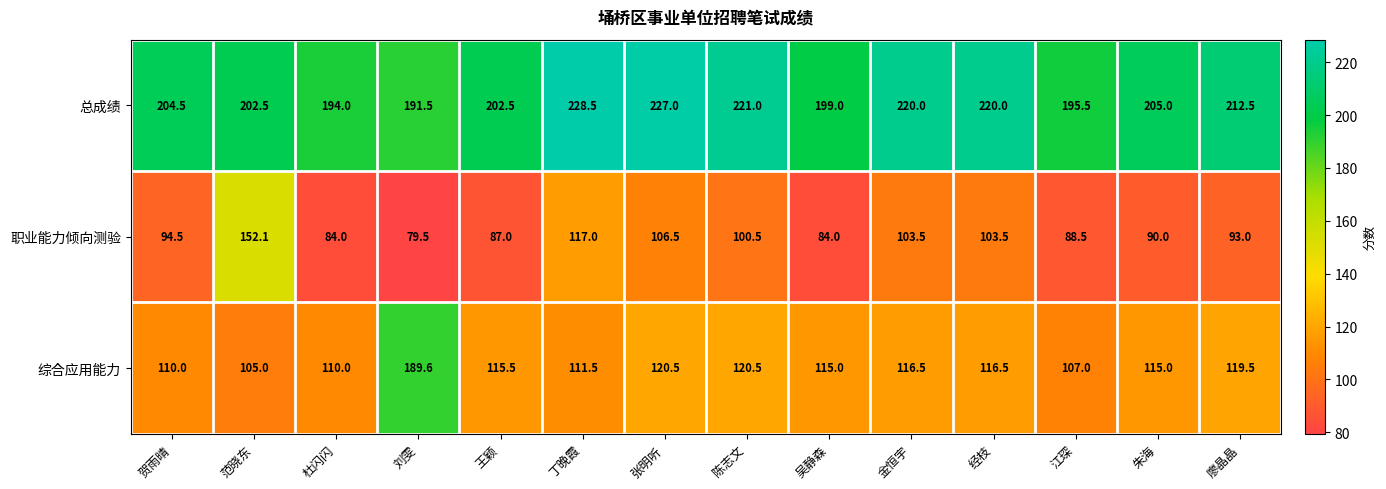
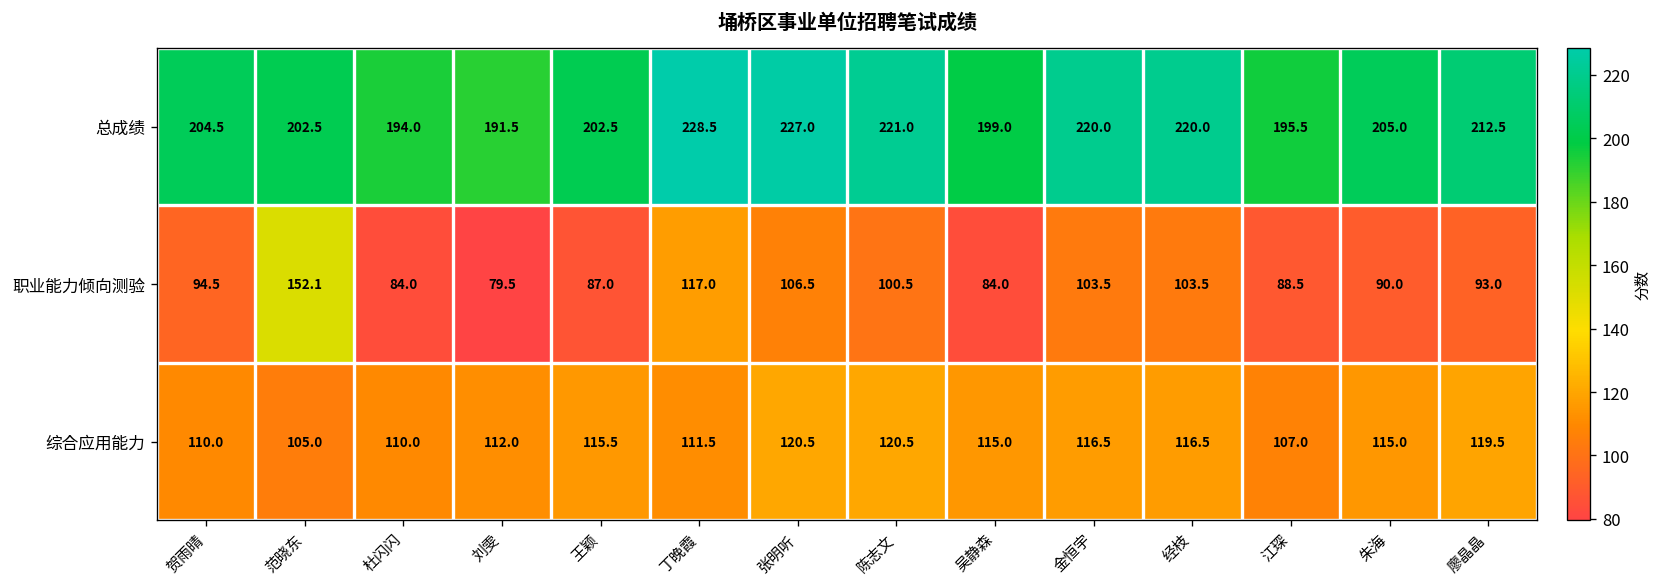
综合应用能力, 刘雯: 189.6 -> 112.0
